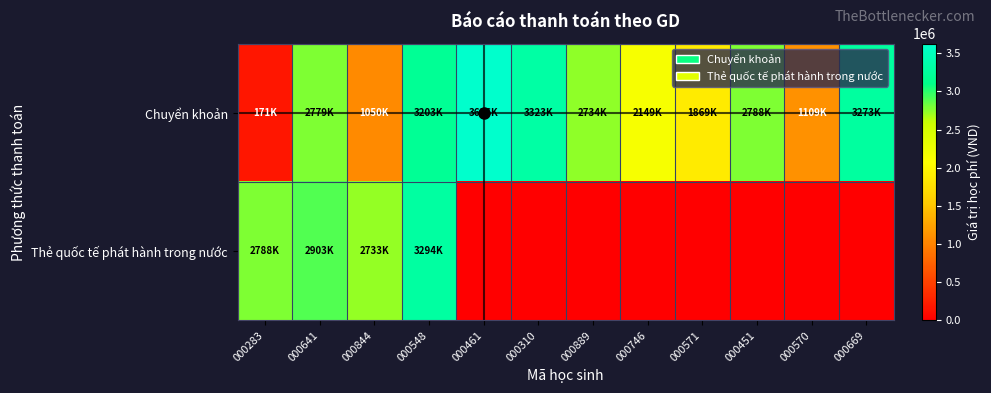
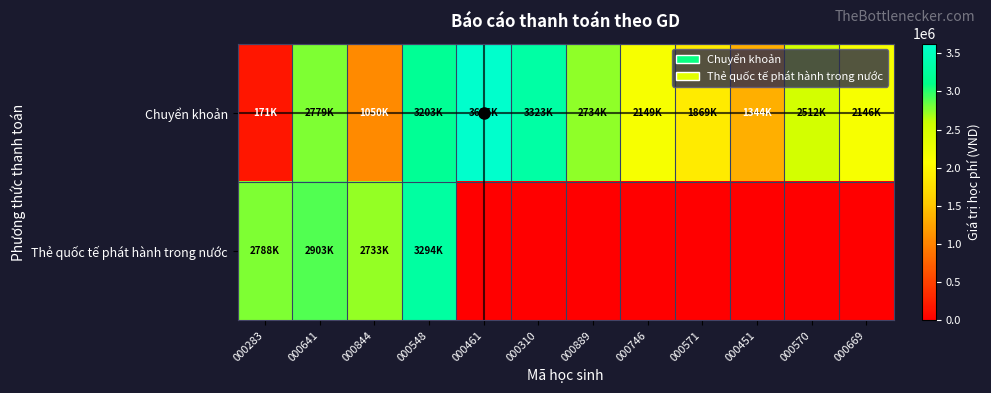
Chuyển khoản, 000451: 2788K -> 1344K
Chuyển khoản, 000570: 1109K -> 2512K
Chuyển khoản, 000669: 3273K -> 2146K
